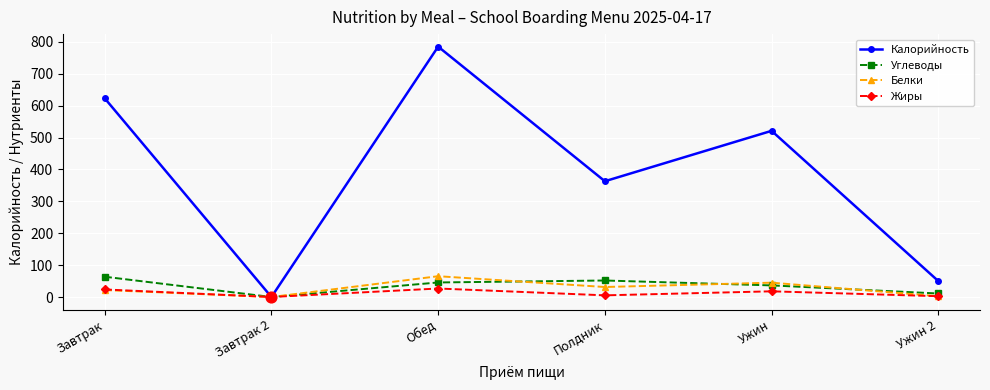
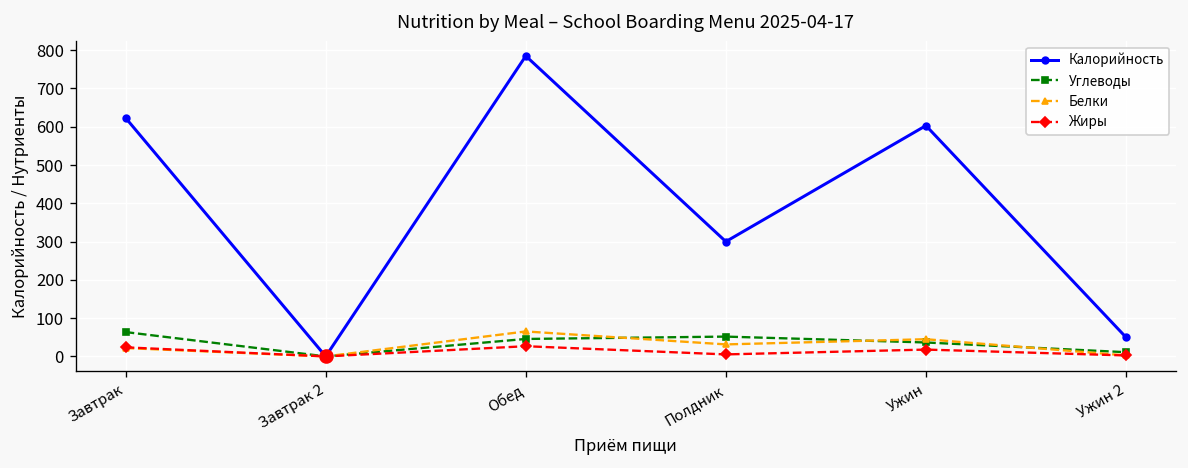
Калорийность, Полдник: 360 -> 300
Калорийность, Ужин: 520 -> 600
